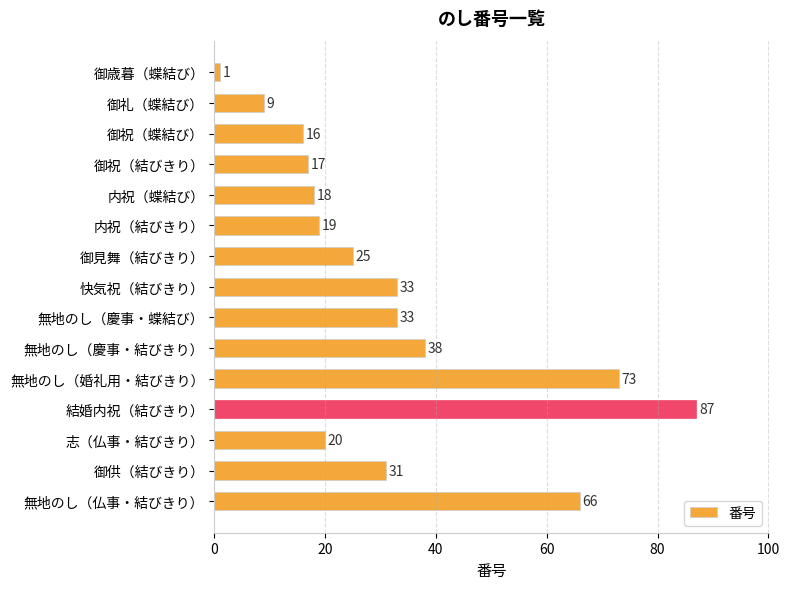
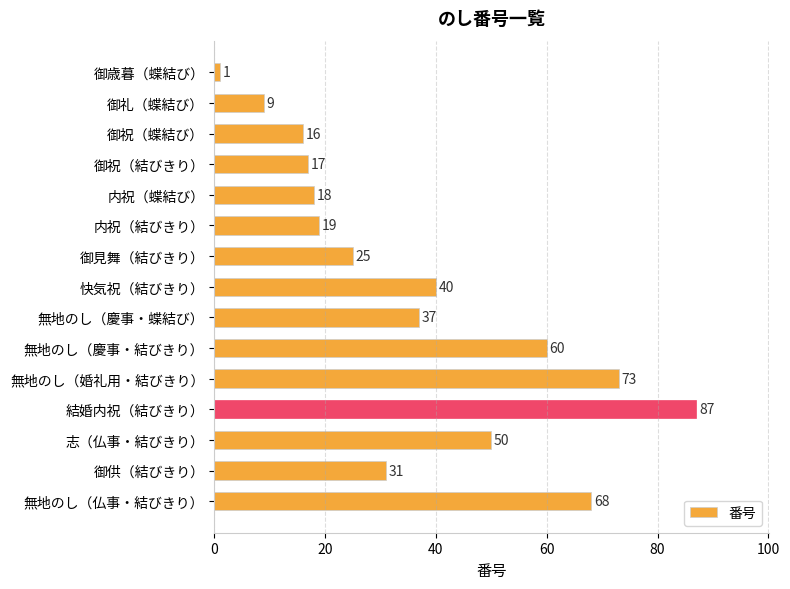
快気祝（結びきり）: 33 -> 40
無地のし（慶事・蝶結び）: 33 -> 37
無地のし（慶事・結びきり）: 38 -> 60
志（仏事・結びきり）: 20 -> 50
無地のし（仏事・結びきり）: 66 -> 68
